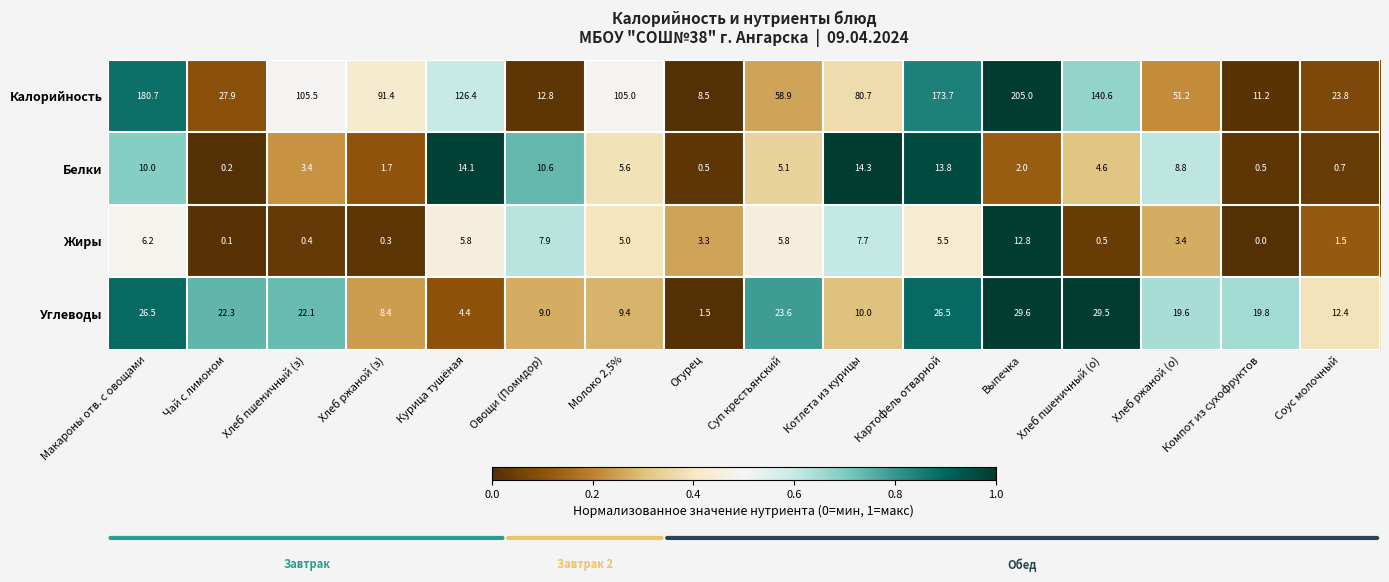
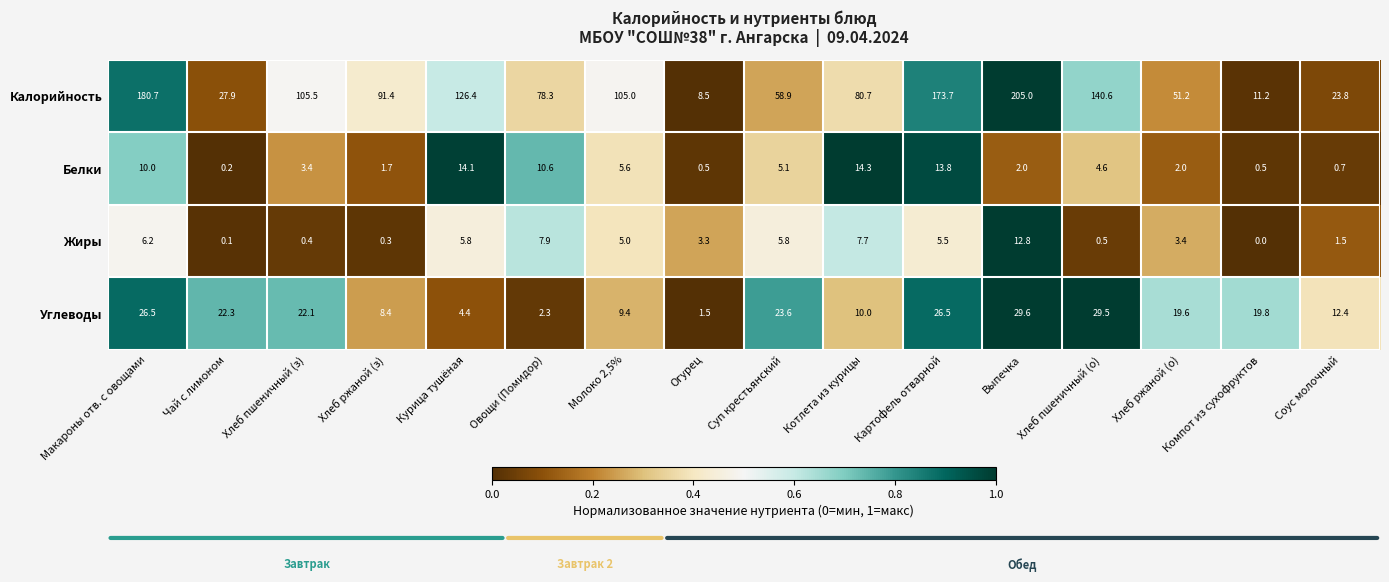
Калорийность, Овощи (Помидор): 12.8 -> 78.3
Белки, Хлеб ржаной (о): 8.8 -> 2.0
Углеводы, Овощи (Помидор): 9.0 -> 2.3
